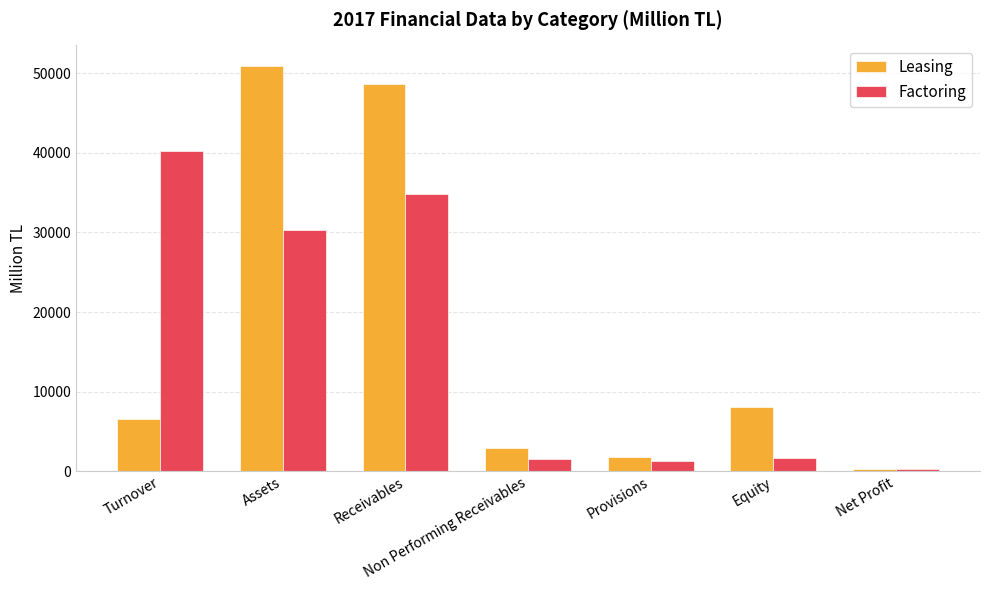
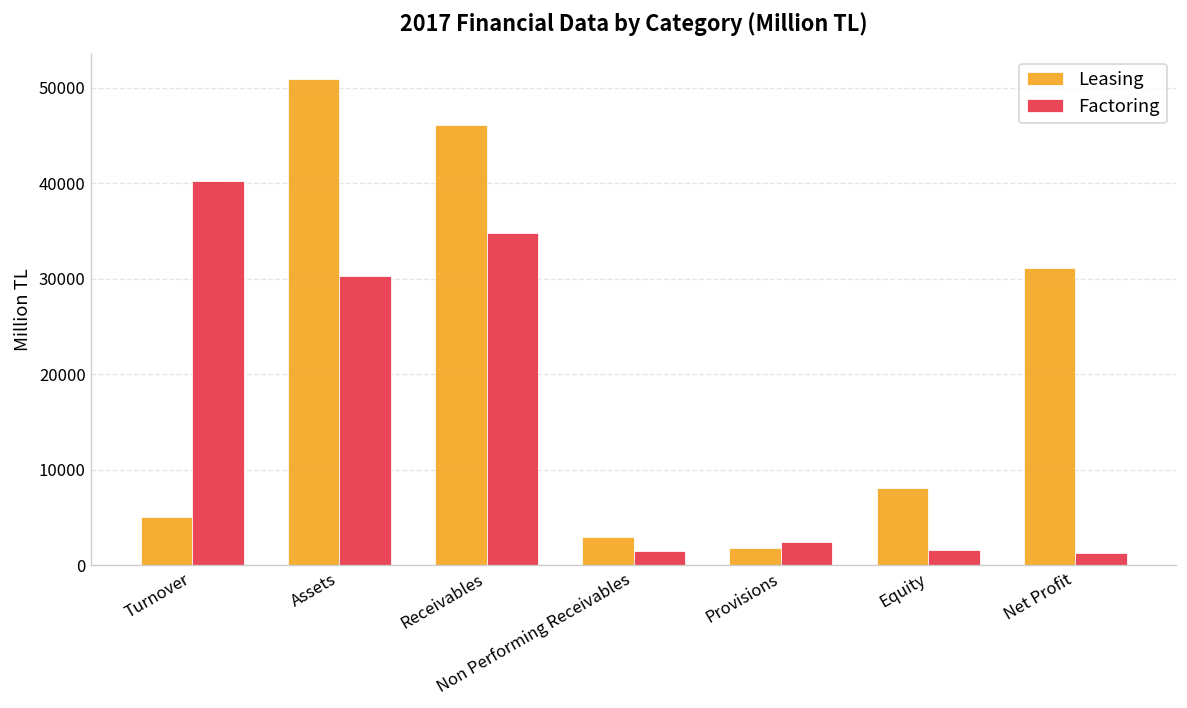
Leasing, Turnover: 7000 -> 5000
Leasing, Receivables: 49000 -> 46000
Factoring, Provisions: 1000 -> 2000
Leasing, Net Profit: 0 -> 31000
Factoring, Net Profit: 0 -> 1000
